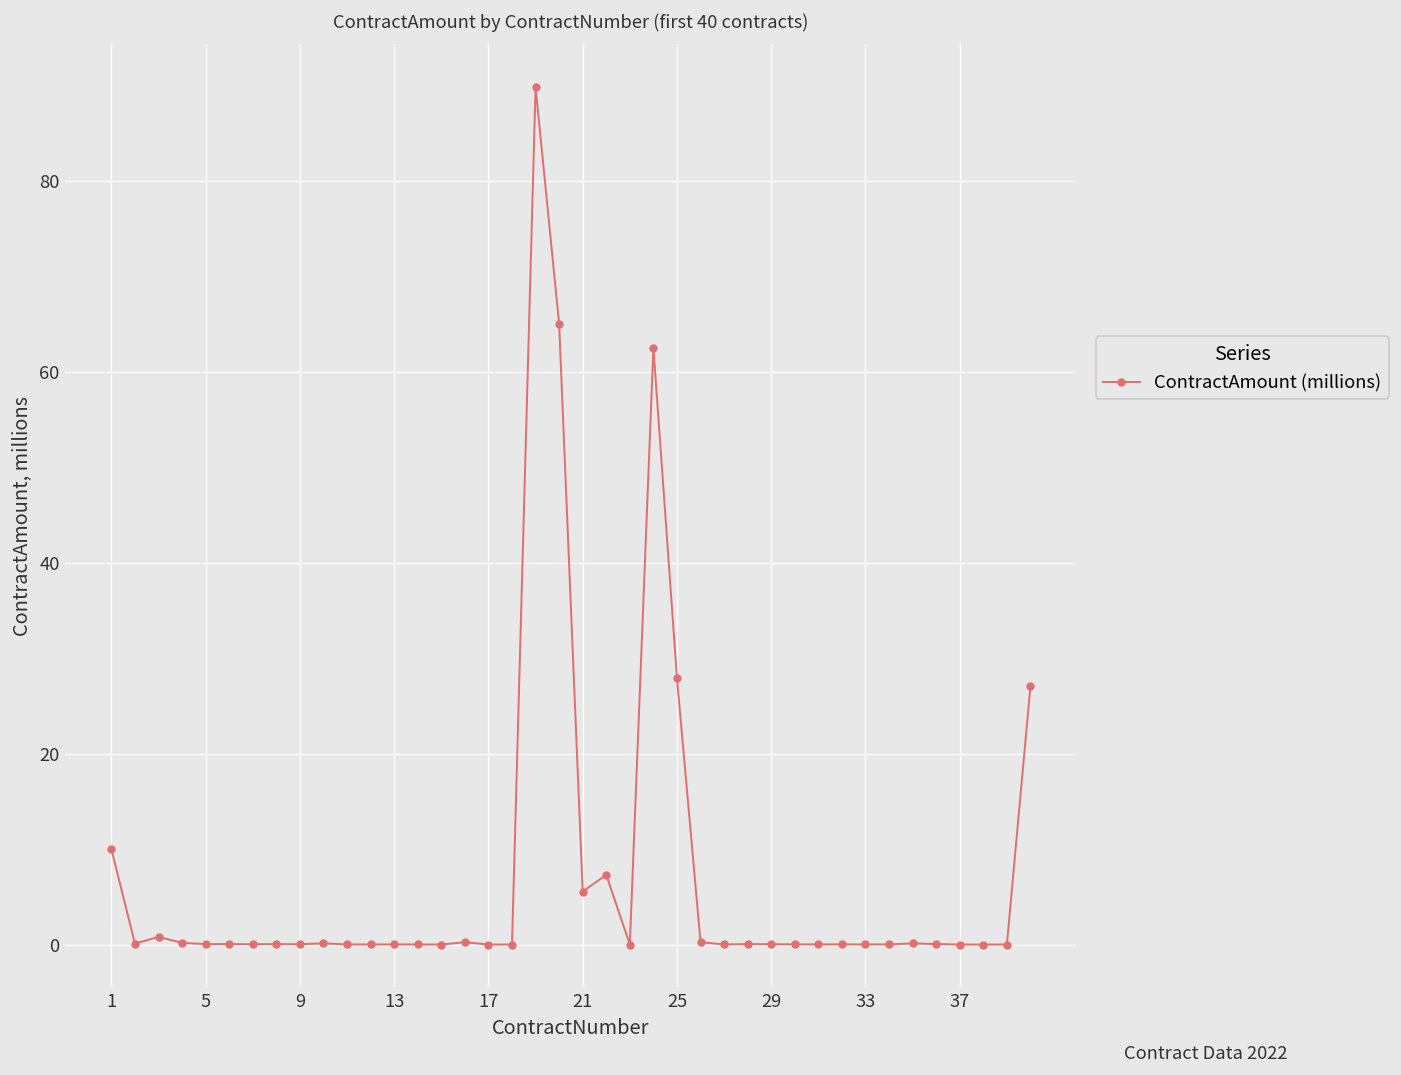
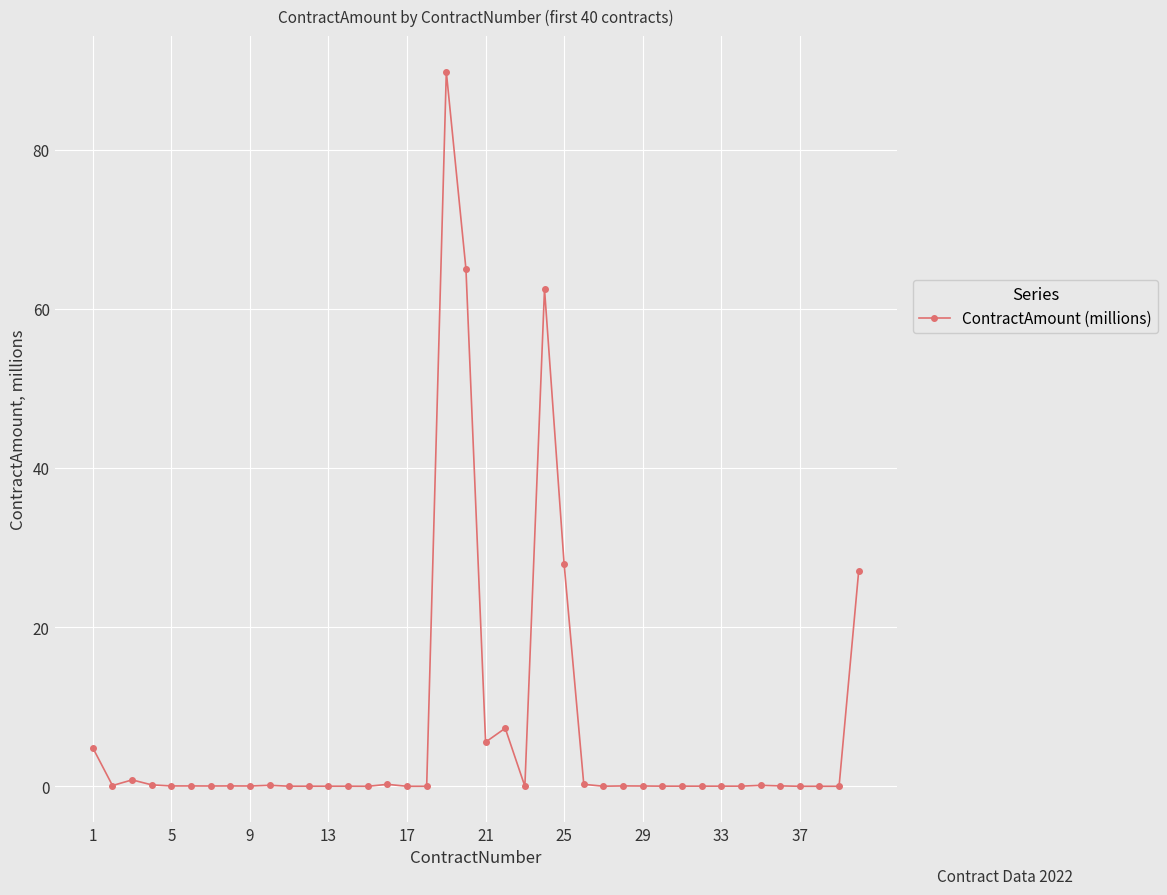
1: 10 -> 5
